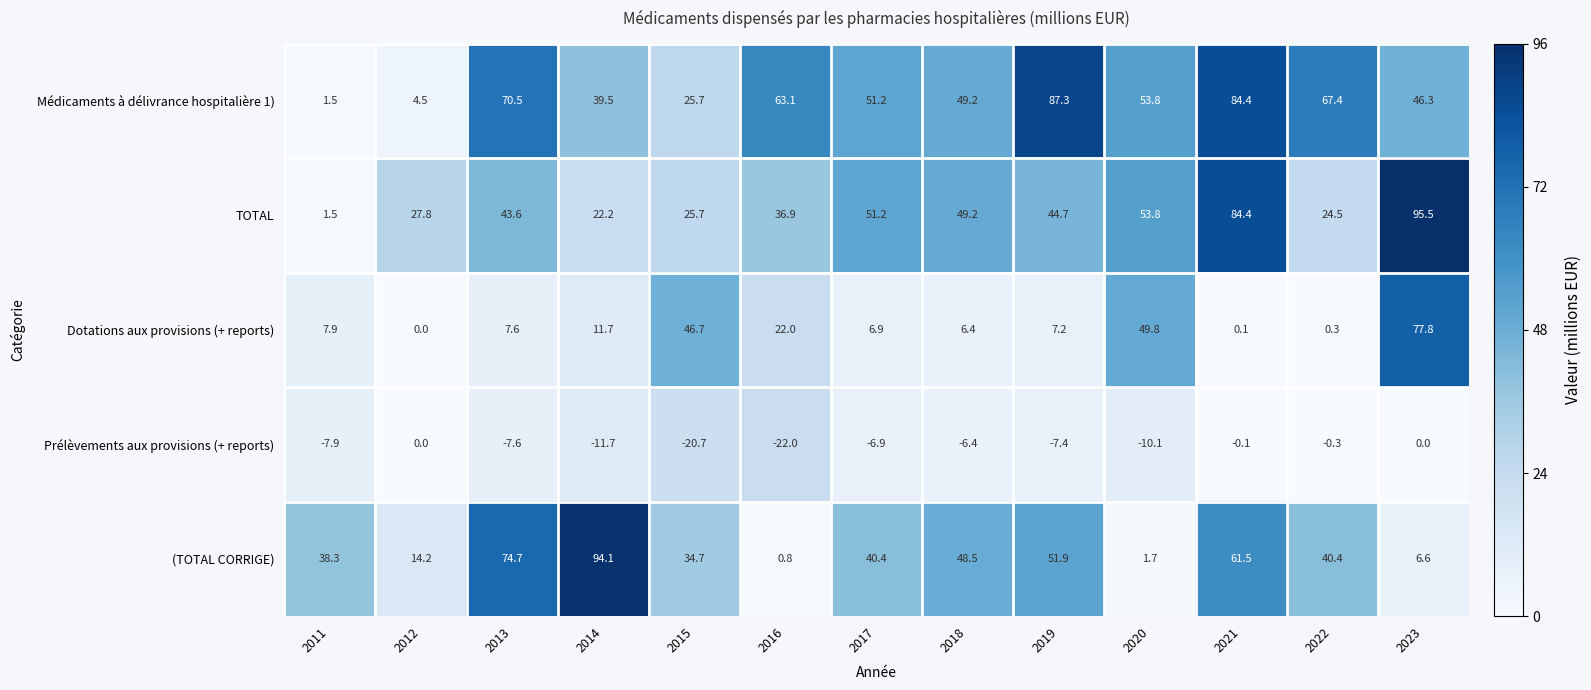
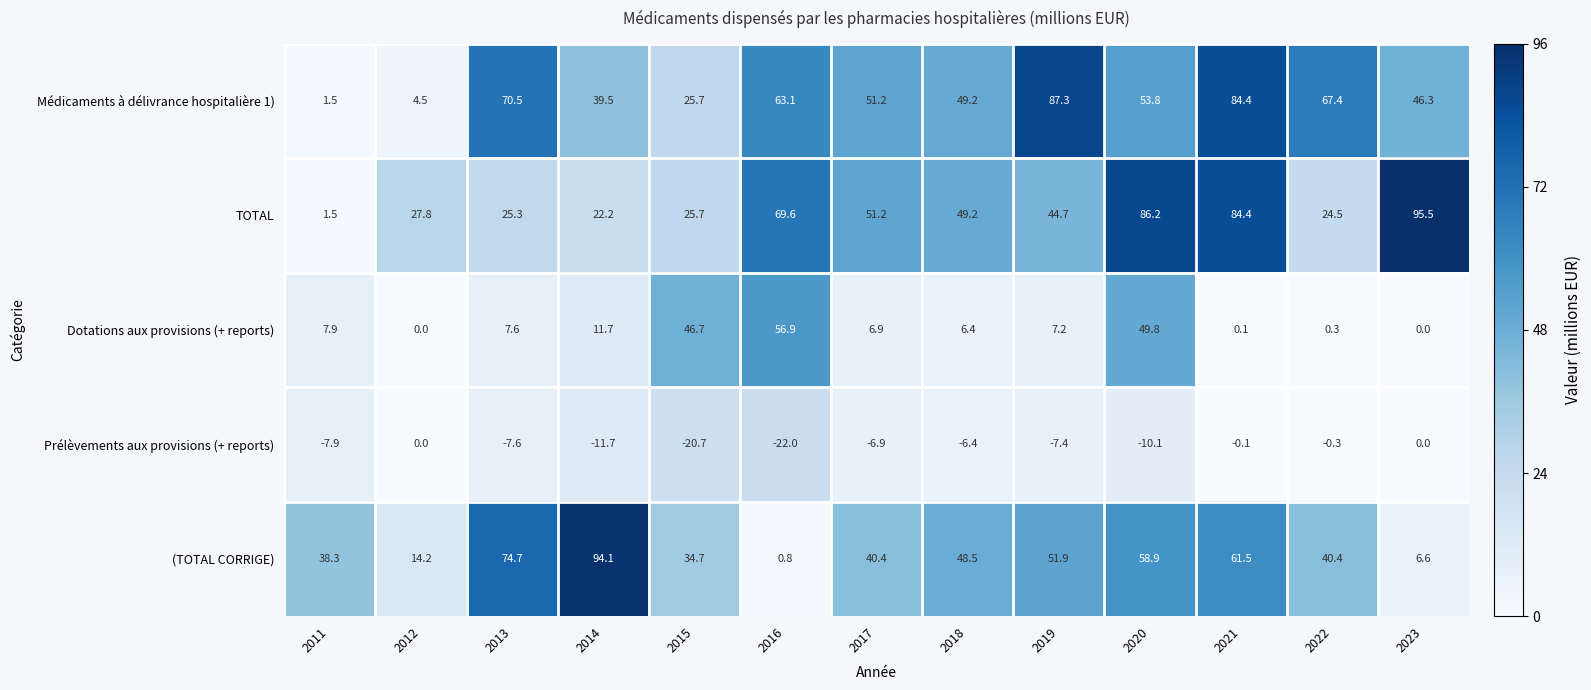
TOTAL, 2013: 43.6 -> 25.3
TOTAL, 2016: 36.9 -> 69.6
TOTAL, 2020: 53.8 -> 86.2
Dotations aux provisions (+ reports), 2016: 22.0 -> 56.9
Dotations aux provisions (+ reports), 2023: 77.8 -> 0.0
(TOTAL CORRIGE), 2020: 1.7 -> 58.9
